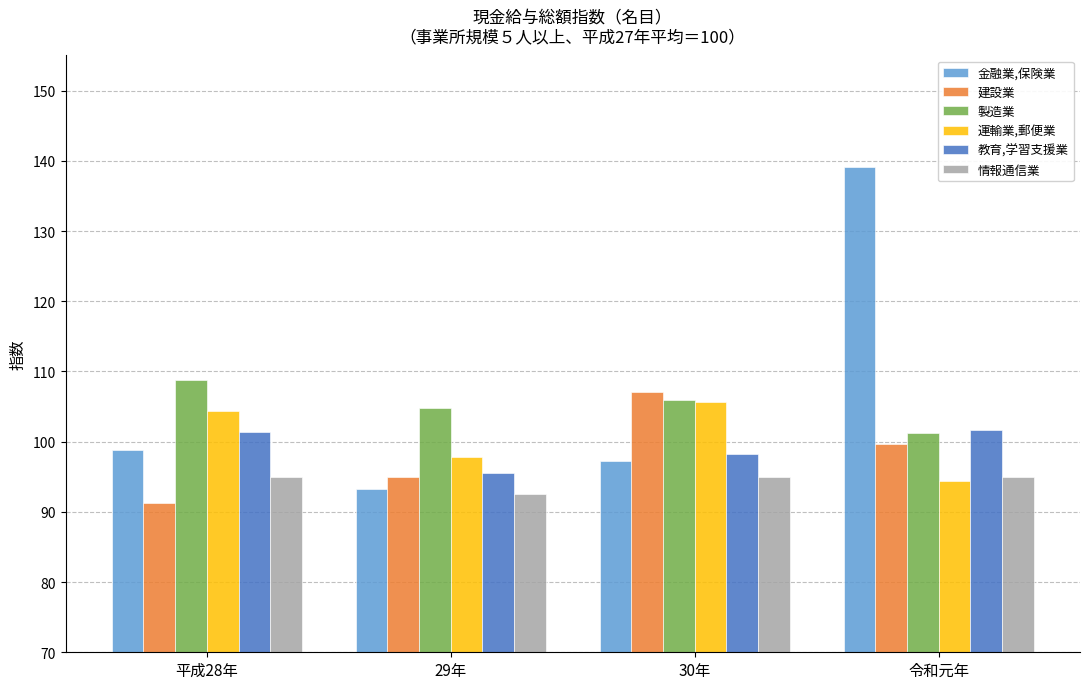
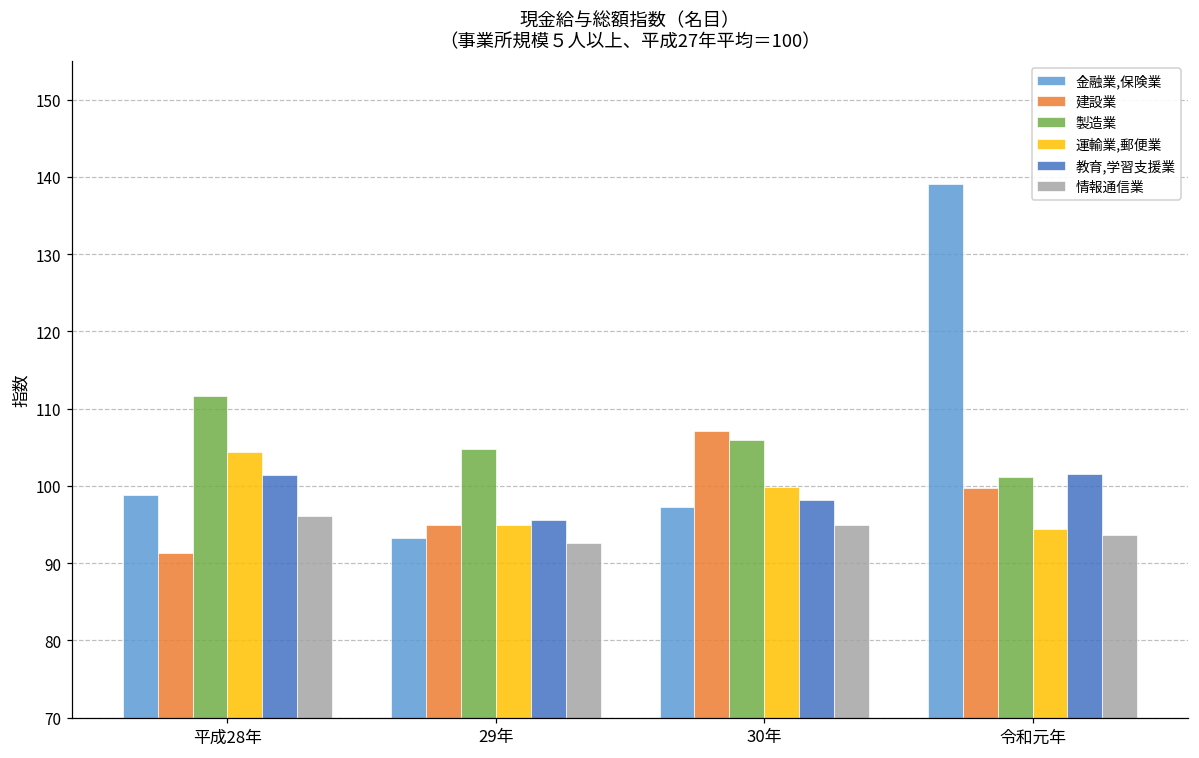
製造業, 平成28年: 109 -> 112
情報通信業, 平成28年: 95 -> 96
運輸業,郵便業, 29年: 98 -> 95
運輸業,郵便業, 30年: 106 -> 100
情報通信業, 令和元年: 95 -> 94
